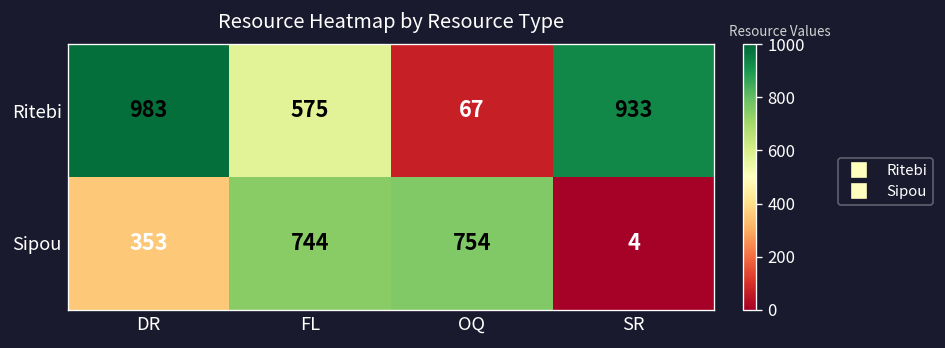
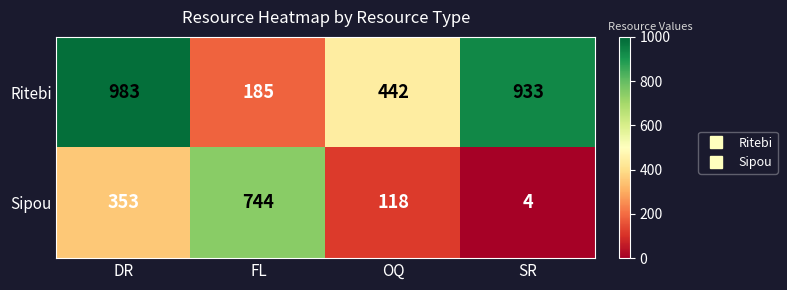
Ritebi, FL: 575 -> 185
Ritebi, OQ: 67 -> 442
Sipou, OQ: 754 -> 118
